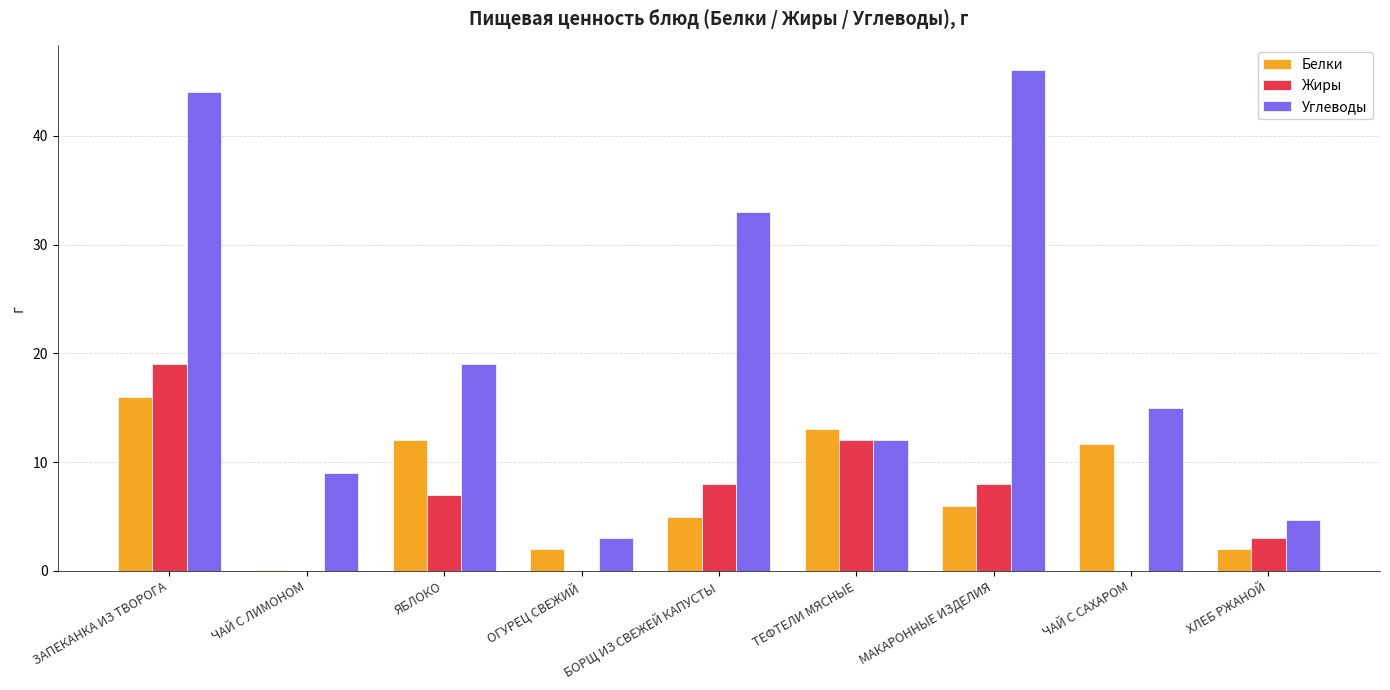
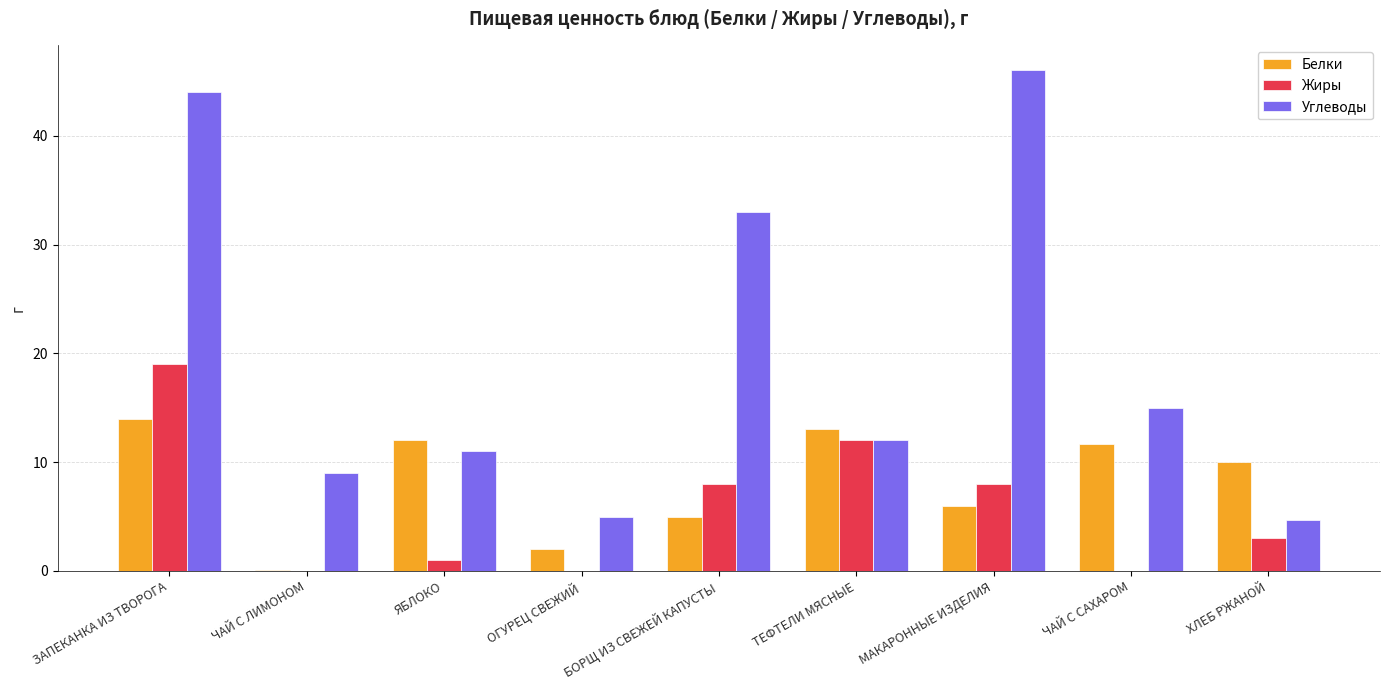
Белки, ЗАПЕКАНКА ИЗ ТВОРОГА: 16 -> 14
Жиры, ЯБЛОКО: 7 -> 1
Углеводы, ЯБЛОКО: 19 -> 11
Углеводы, ОГУРЕЦ СВЕЖИЙ: 3 -> 5
Белки, ХЛЕБ РЖАНОЙ: 2 -> 10
